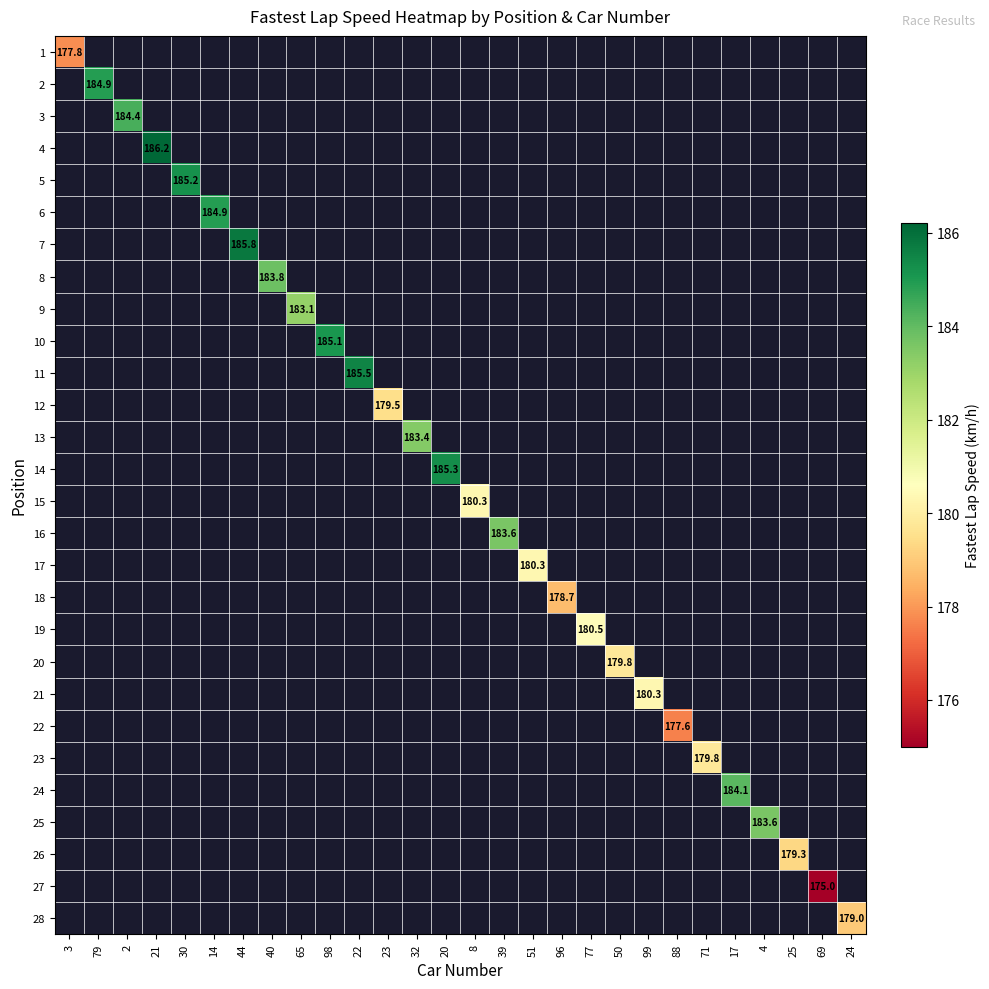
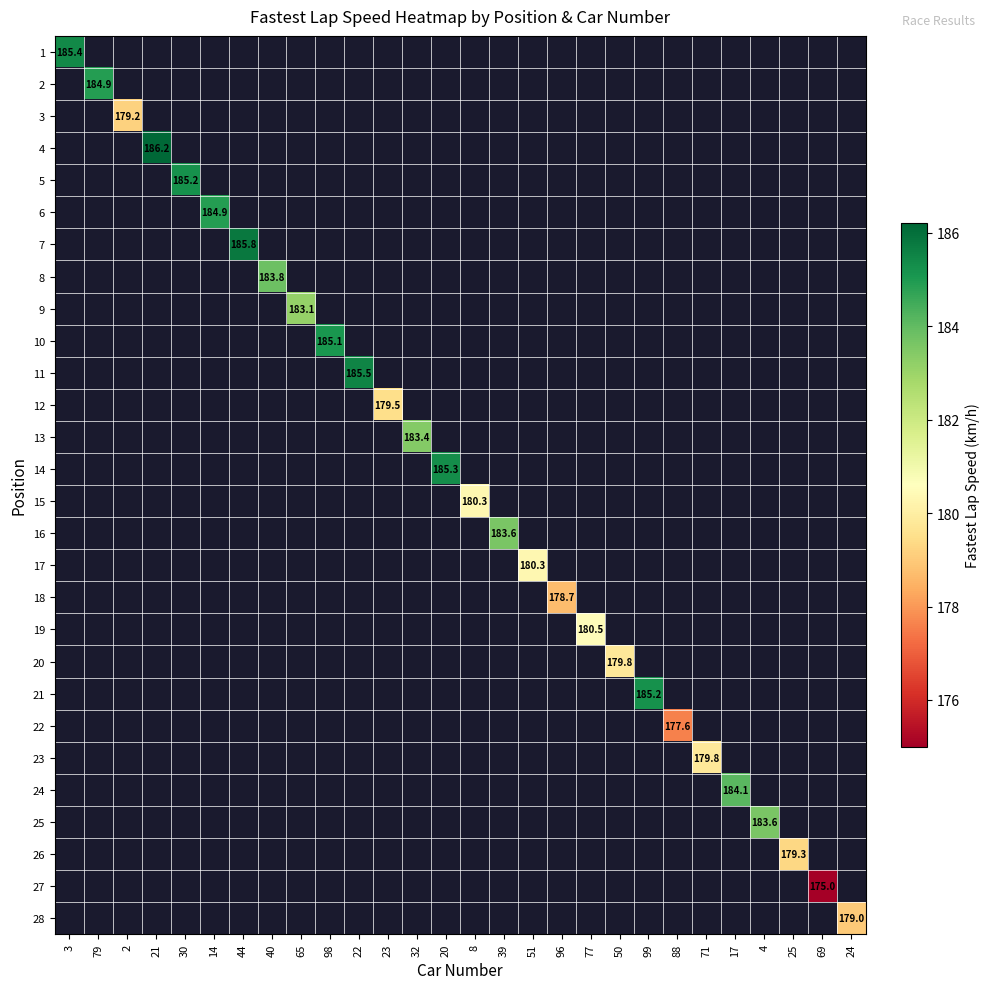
1, 3: 177.8 -> 185.4
3, 2: 184.4 -> 179.2
21, 99: 180.3 -> 185.2
